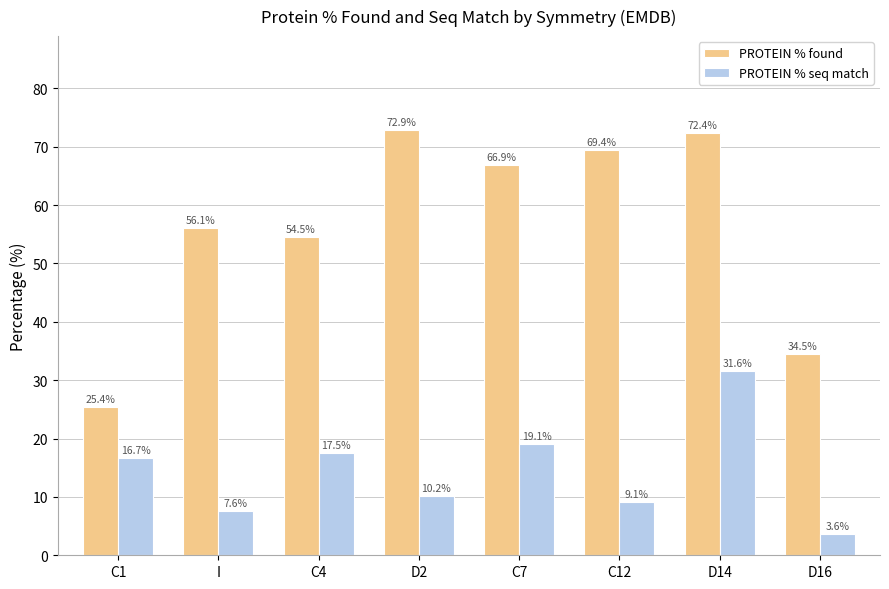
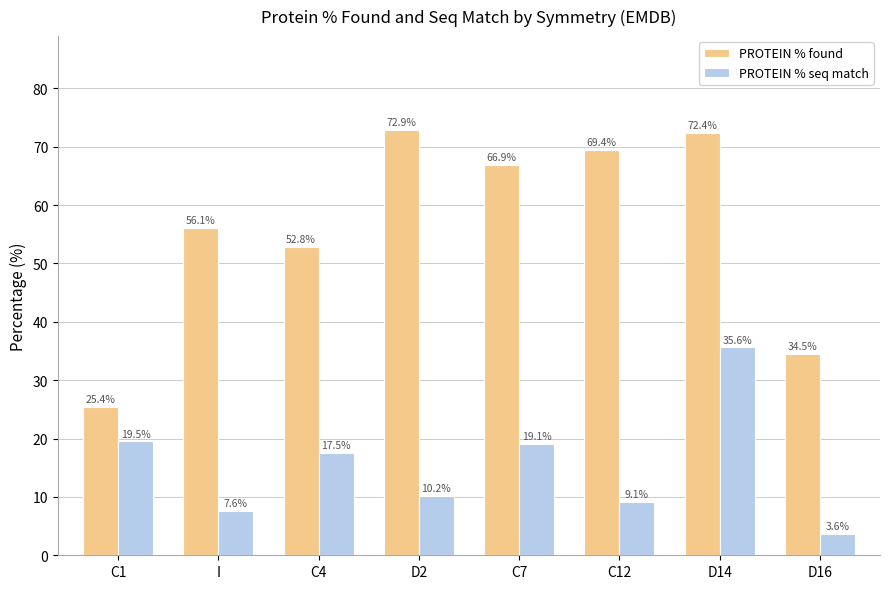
PROTEIN % seq match, C1: 16.7% -> 19.5%
PROTEIN % found, C4: 54.5% -> 52.8%
PROTEIN % seq match, D14: 31.6% -> 35.6%
